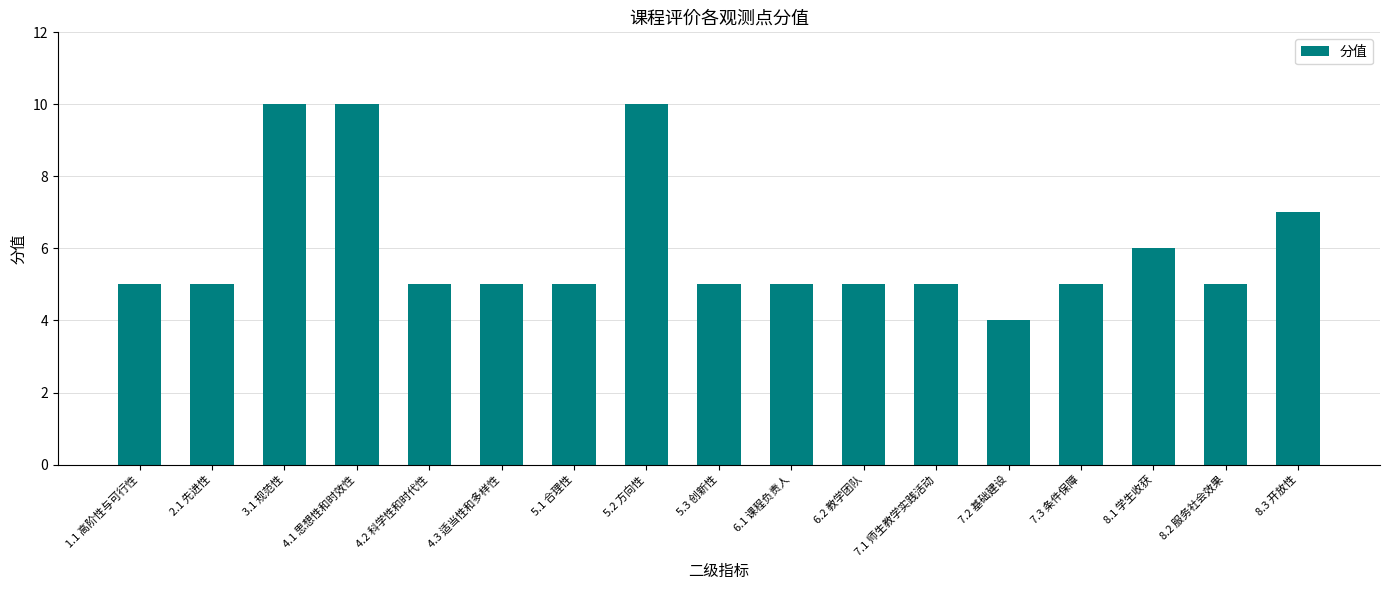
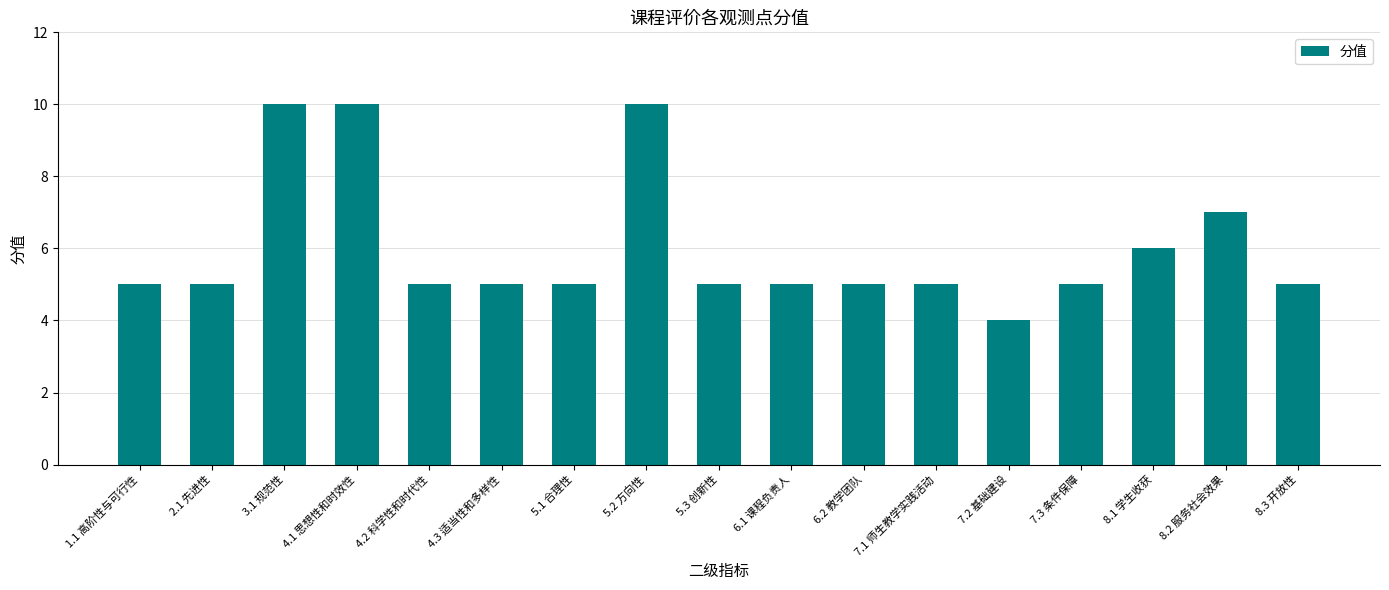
8.2 服务社会效果: 5 -> 7
8.3 开放性: 7 -> 5
